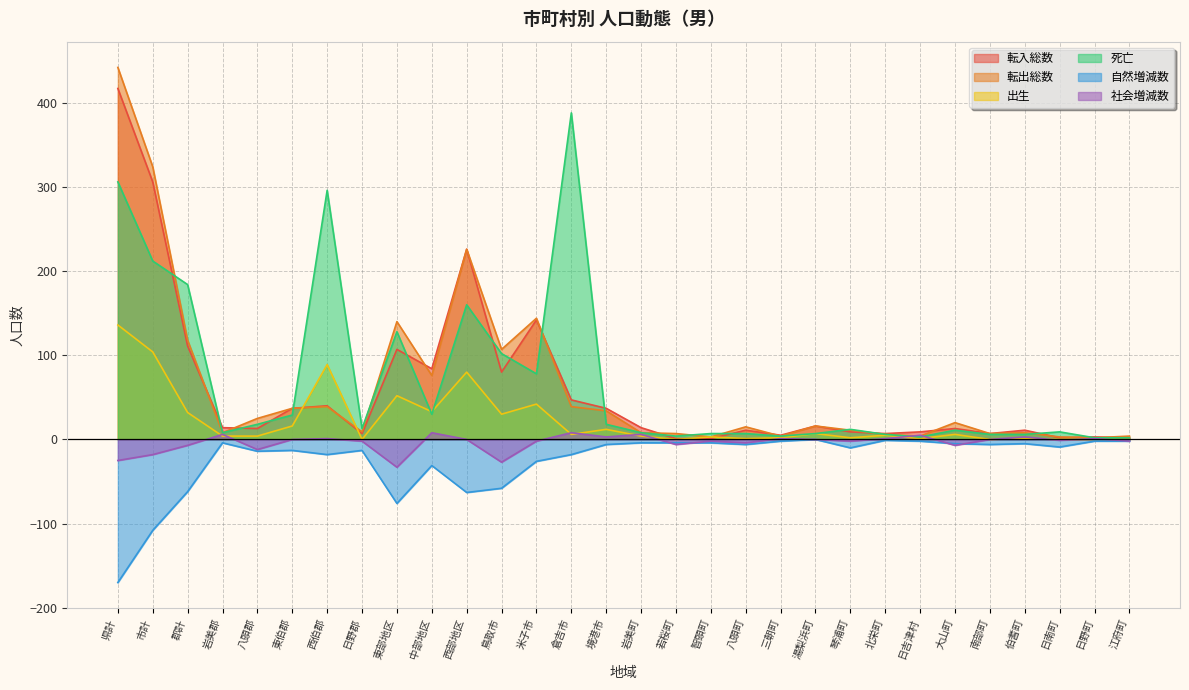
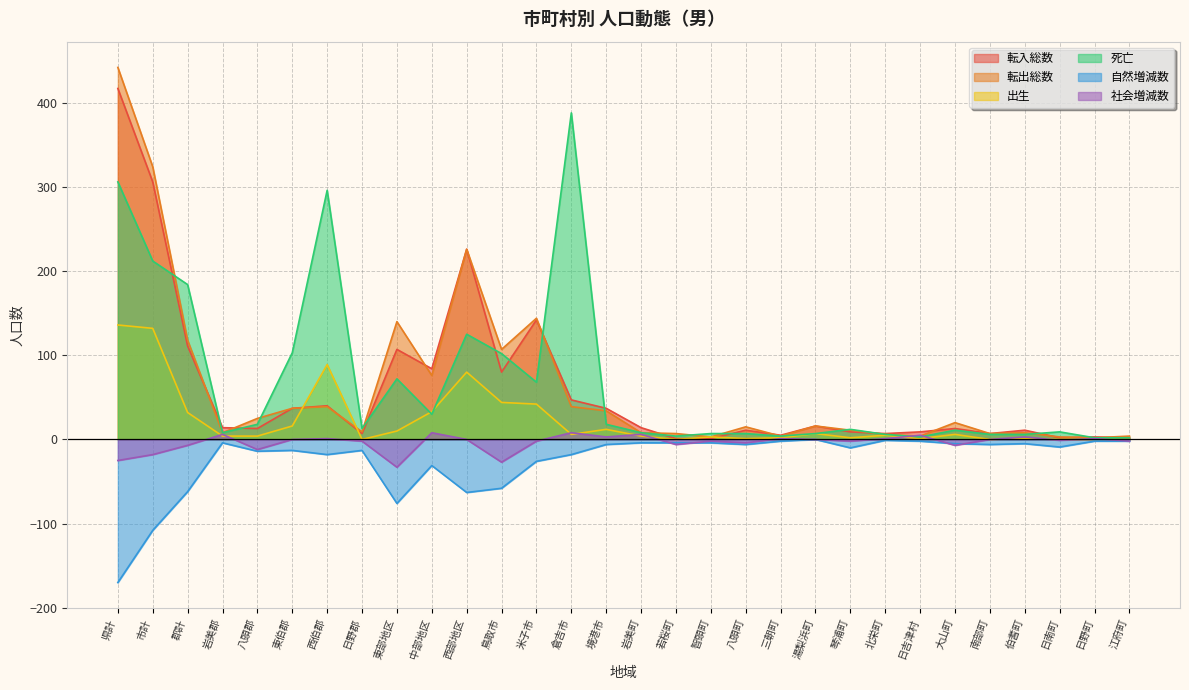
出生, 市計: 100 -> 130
死亡, 東伯郡: 30 -> 100
出生, 東部地区: 50 -> 10
死亡, 東部地区: 130 -> 70
死亡, 西部地区: 160 -> 130
出生, 鳥取市: 30 -> 40
死亡, 米子市: 80 -> 70
